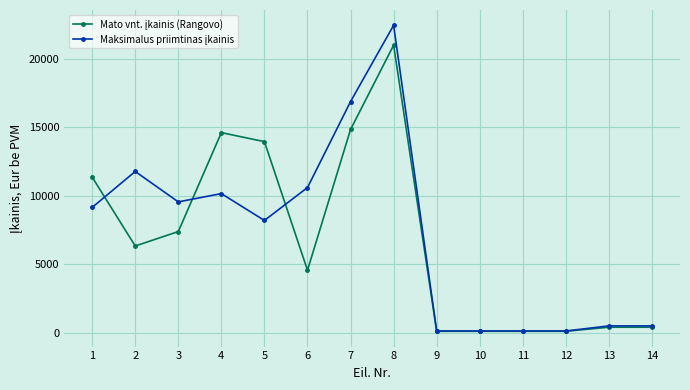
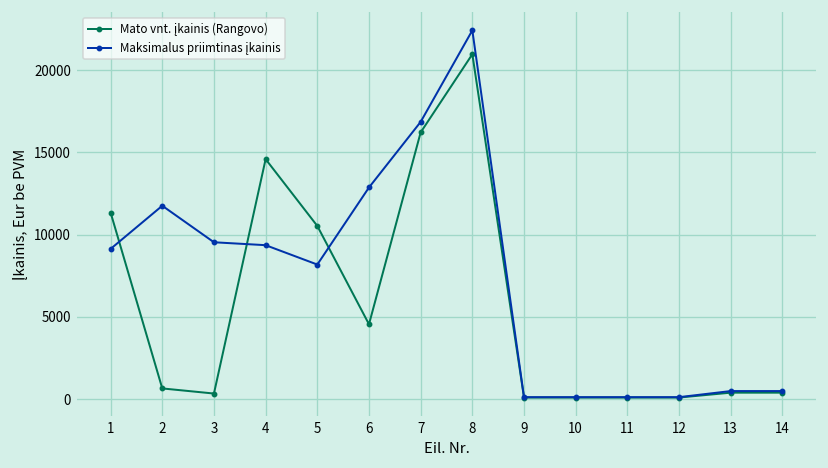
Mato vnt. įkainis (Rangovo), 2: 6300 -> 600
Mato vnt. įkainis (Rangovo), 3: 7400 -> 300
Maksimalus priimtinas įkainis, 4: 10100 -> 9400
Mato vnt. įkainis (Rangovo), 5: 13900 -> 10500
Maksimalus priimtinas įkainis, 6: 10600 -> 12900
Mato vnt. įkainis (Rangovo), 7: 14800 -> 16200
